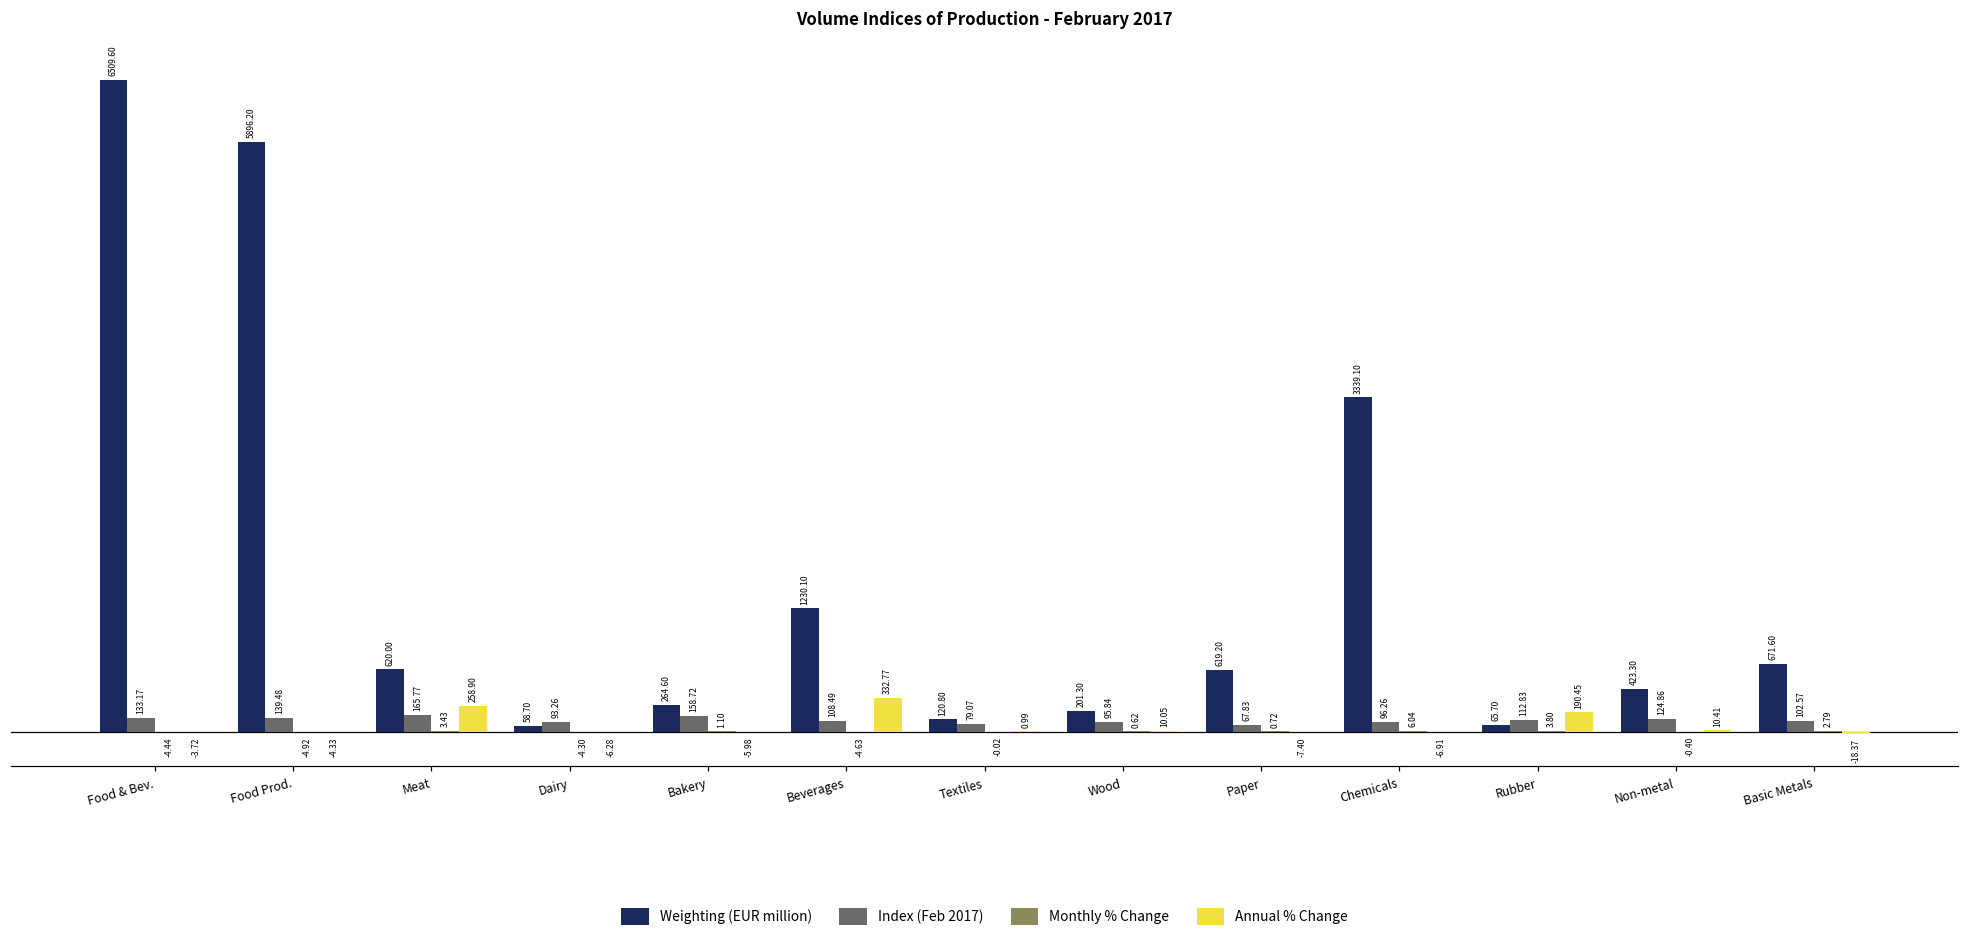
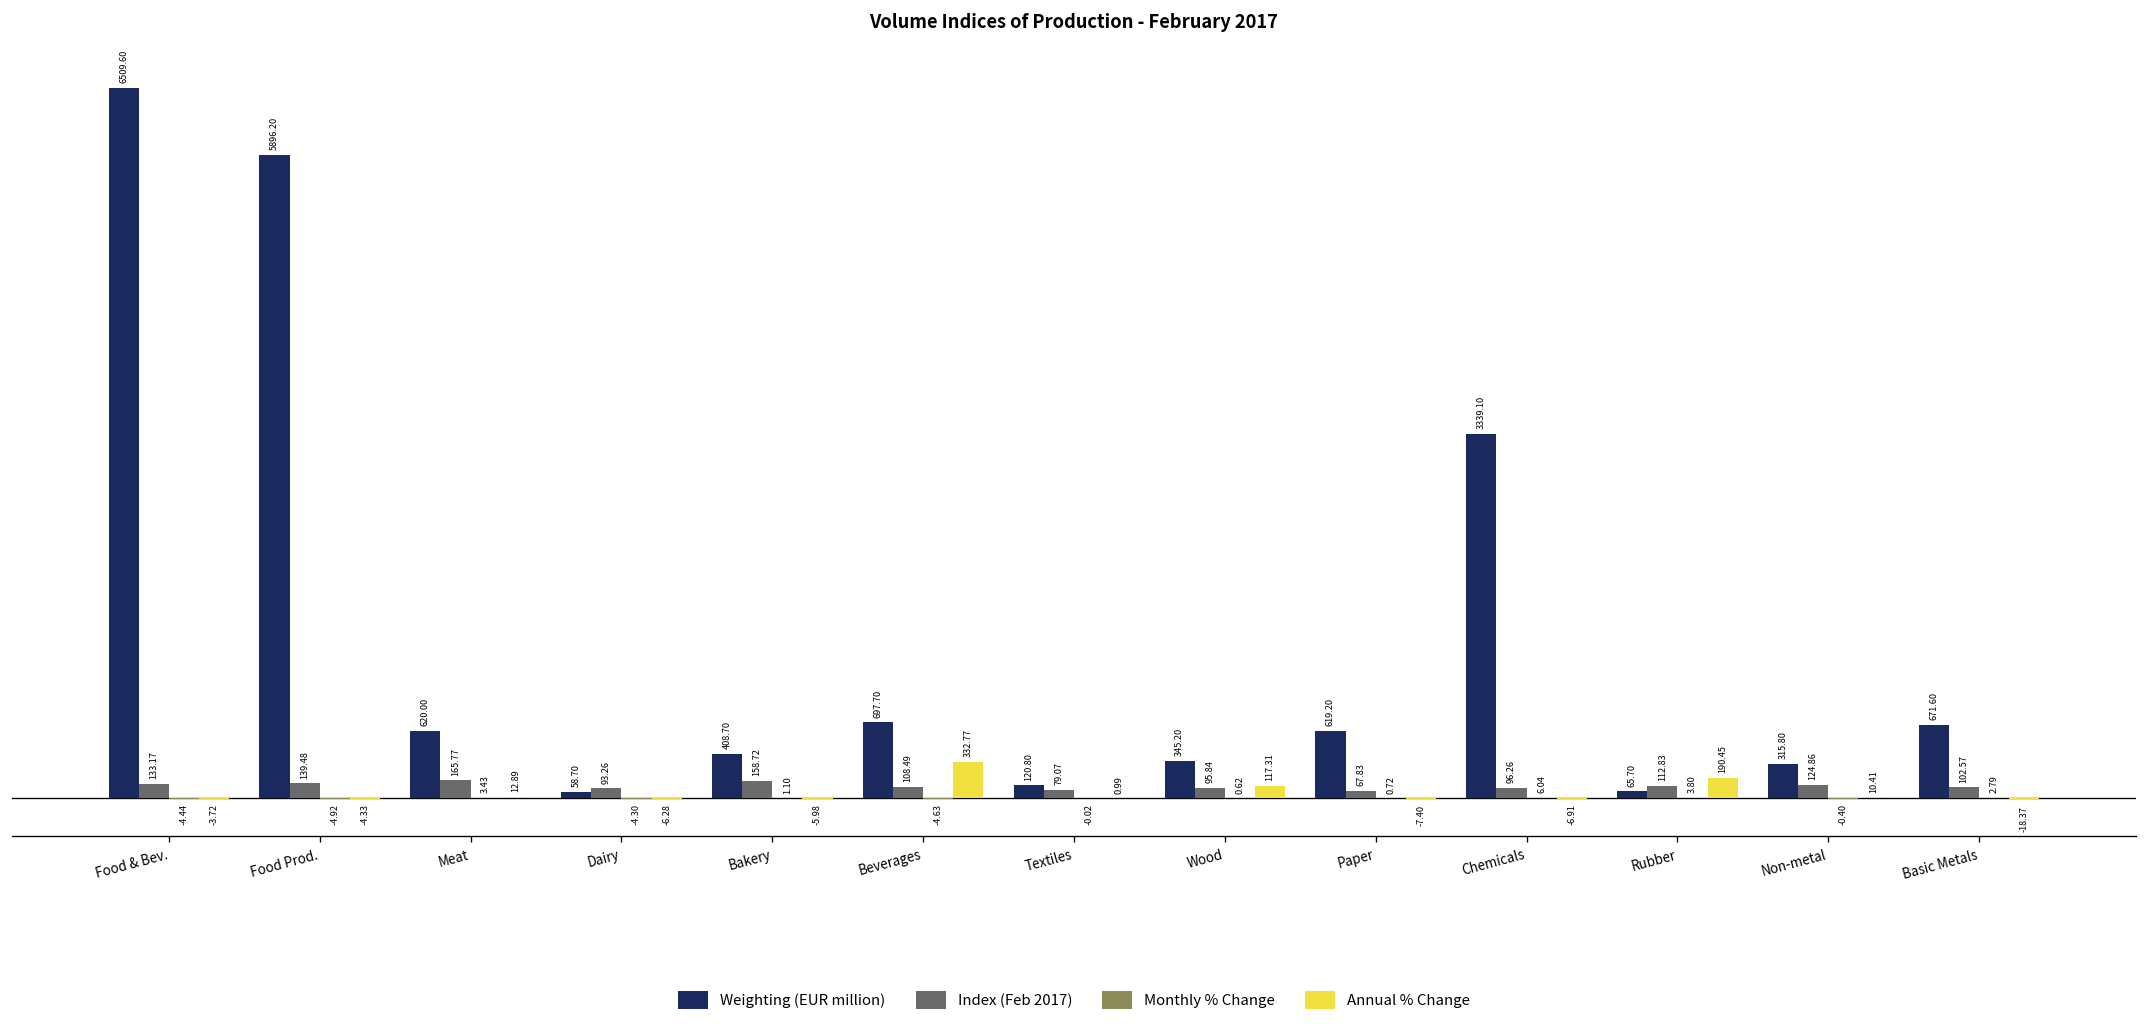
Annual % Change, Meat: 258.90 -> 12.89
Weighting (EUR million), Bakery: 264.60 -> 408.70
Weighting (EUR million), Beverages: 1230.10 -> 697.70
Weighting (EUR million), Wood: 201.30 -> 345.20
Annual % Change, Wood: 10.05 -> 117.31
Weighting (EUR million), Non-metal: 423.30 -> 315.80
